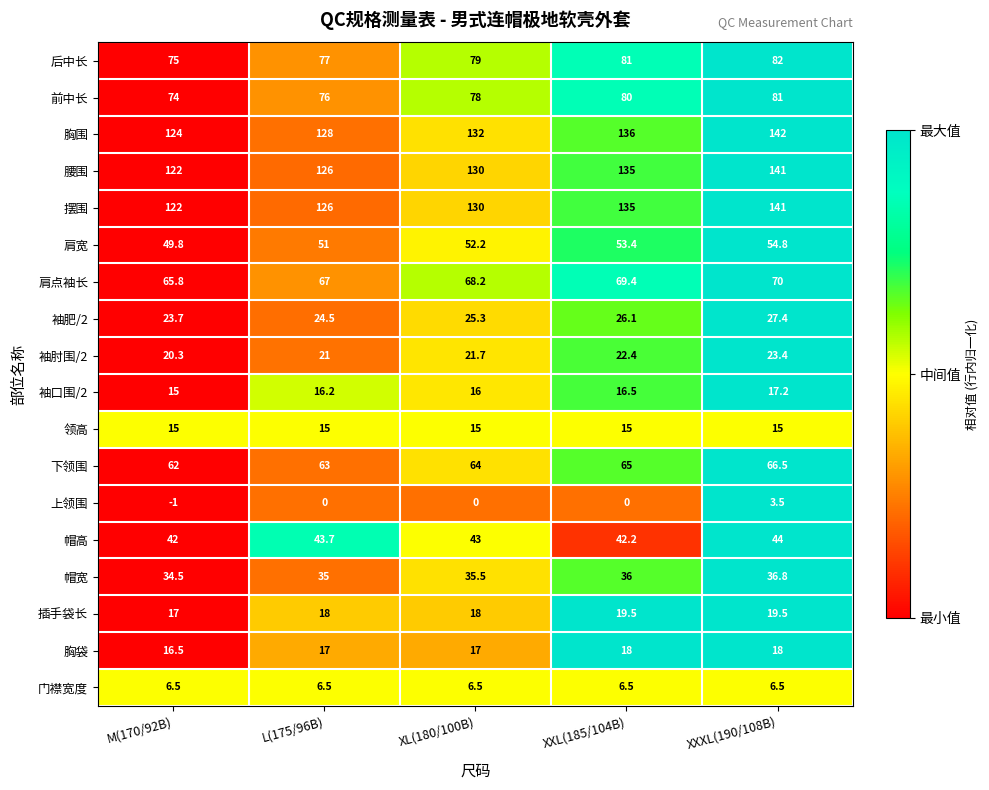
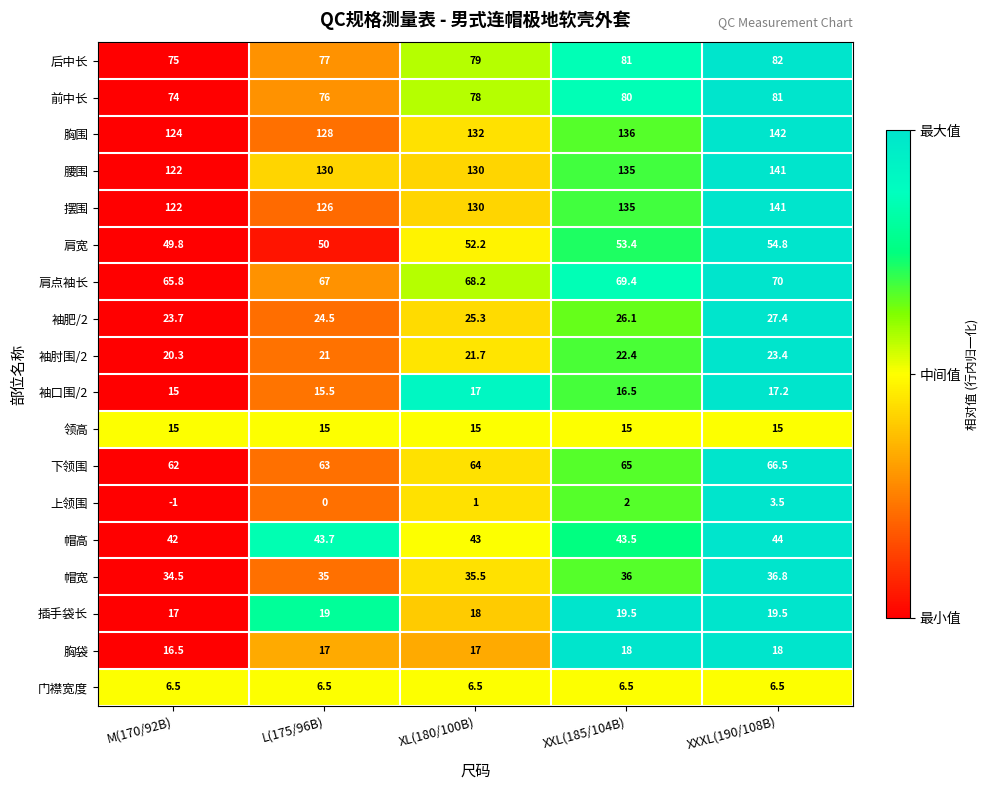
腰围, L(175/96B): 126 -> 130
肩宽, L(175/96B): 51 -> 50
袖口围/2, L(175/96B): 16.2 -> 15.5
袖口围/2, XL(180/100B): 16 -> 17
上领围, XL(180/100B): 0 -> 1
上领围, XXL(185/104B): 0 -> 2
帽高, XXL(185/104B): 42.2 -> 43.5
插手袋长, L(175/96B): 18 -> 19
